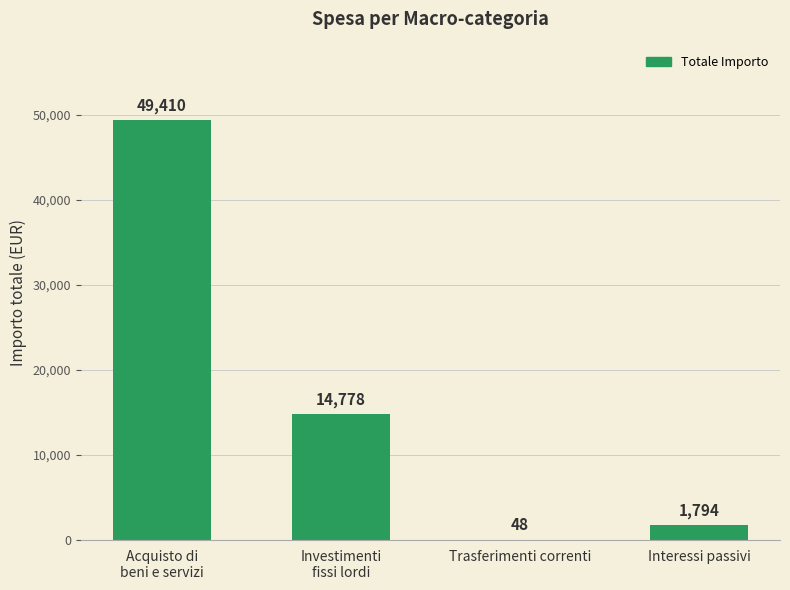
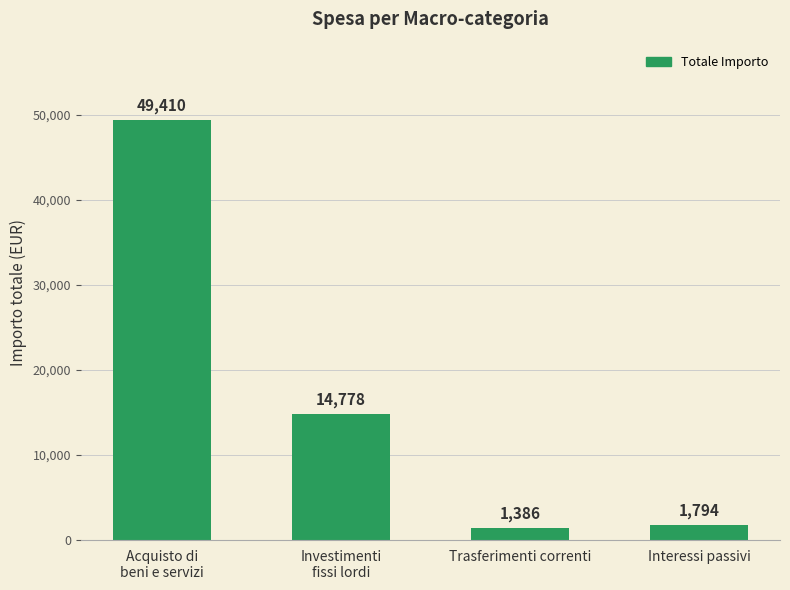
Trasferimenti correnti: 48 -> 1,386
